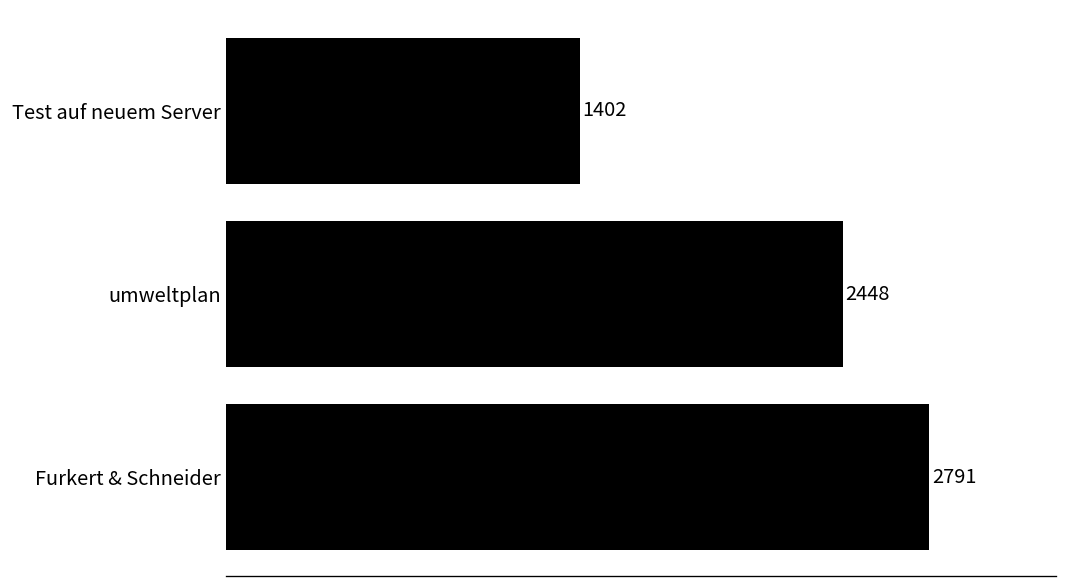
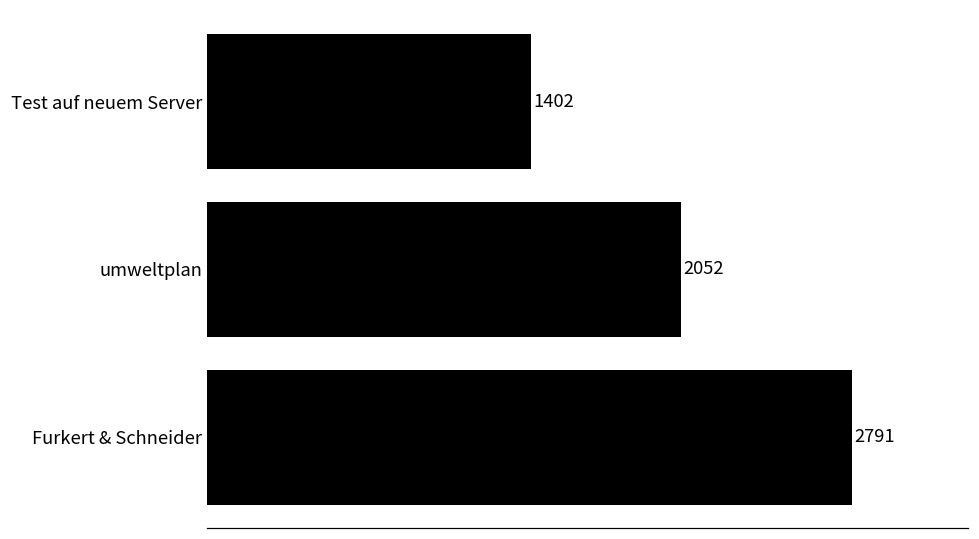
umweltplan: 2448 -> 2052
